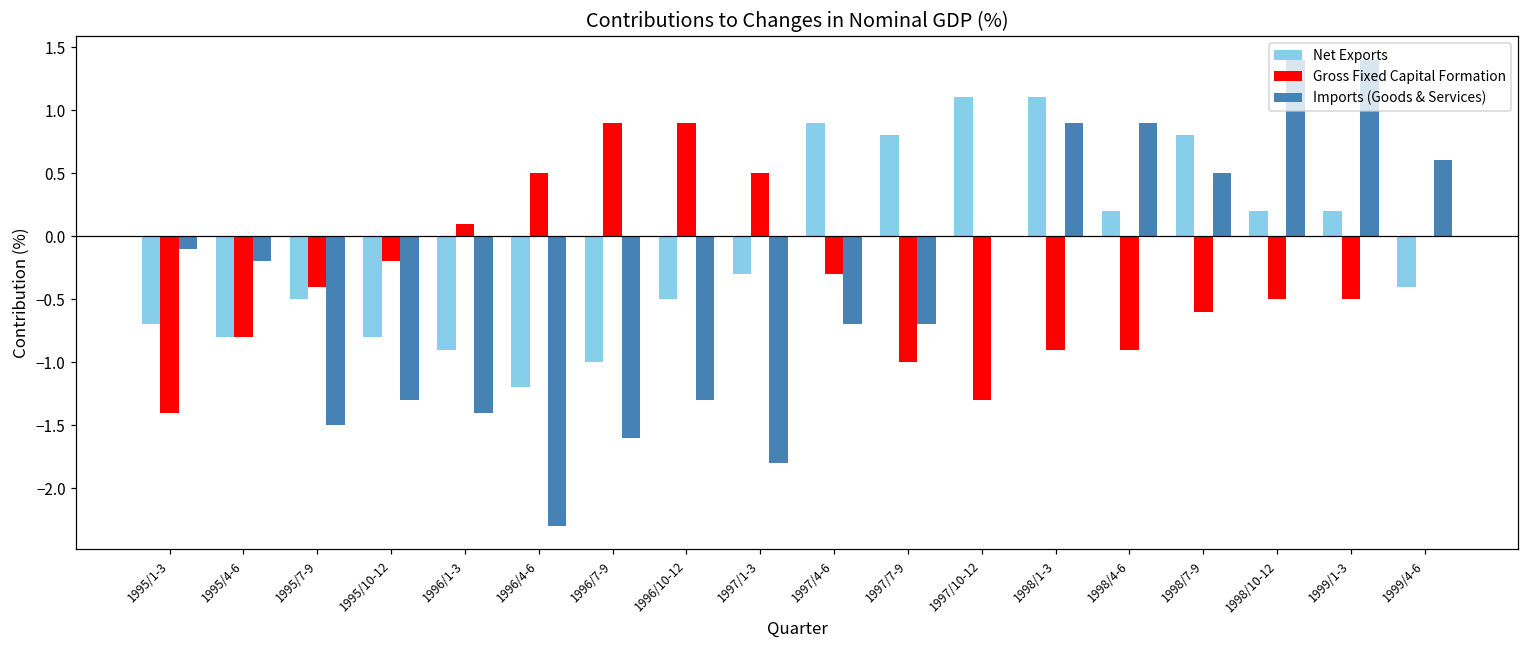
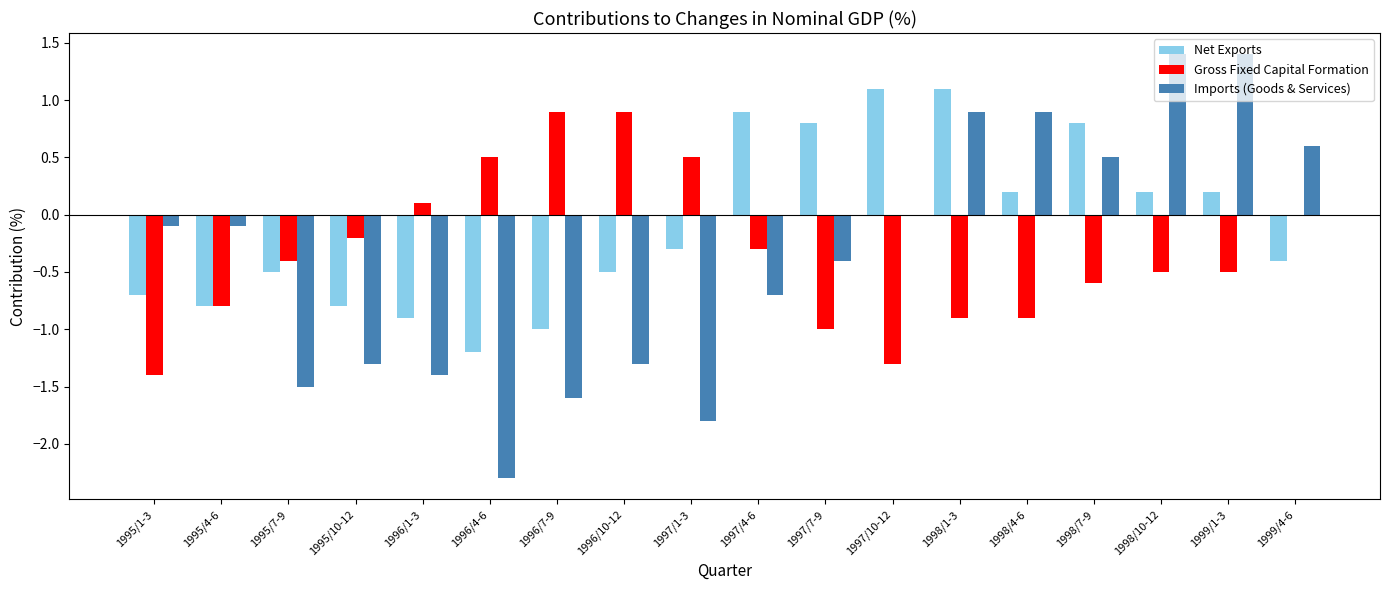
Imports (Goods & Services), 1995/4-6: -0.2 -> -0.1
Imports (Goods & Services), 1997/7-9: -0.7 -> -0.4
